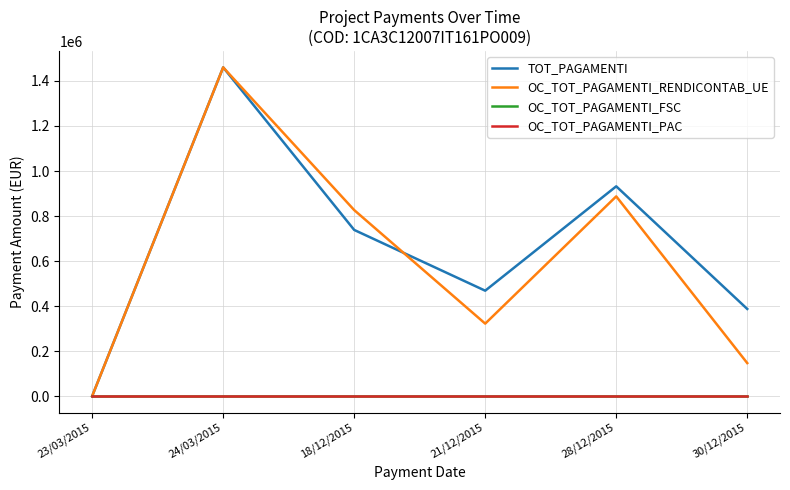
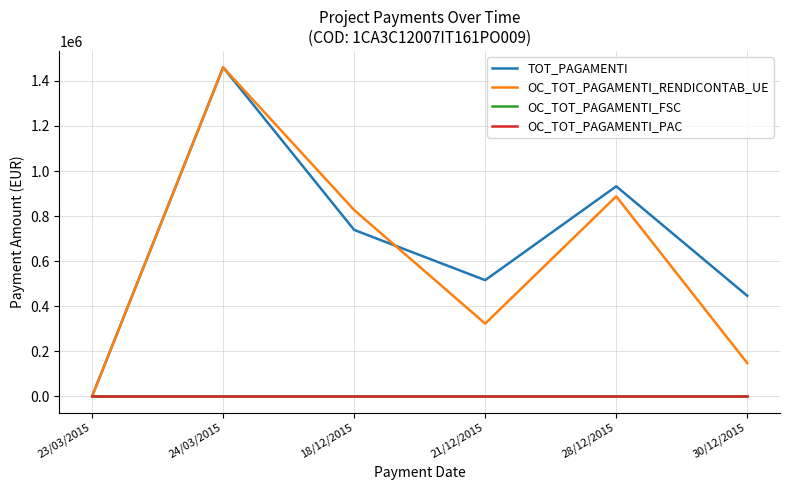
TOT_PAGAMENTI, 21/12/2015: 470000 -> 520000
TOT_PAGAMENTI, 30/12/2015: 390000 -> 450000
